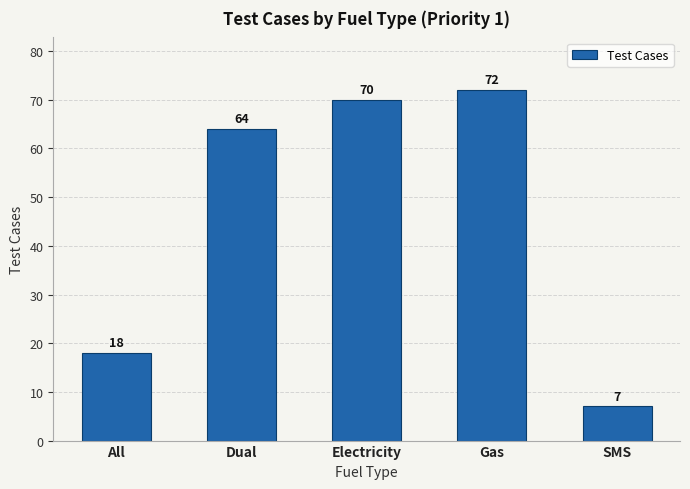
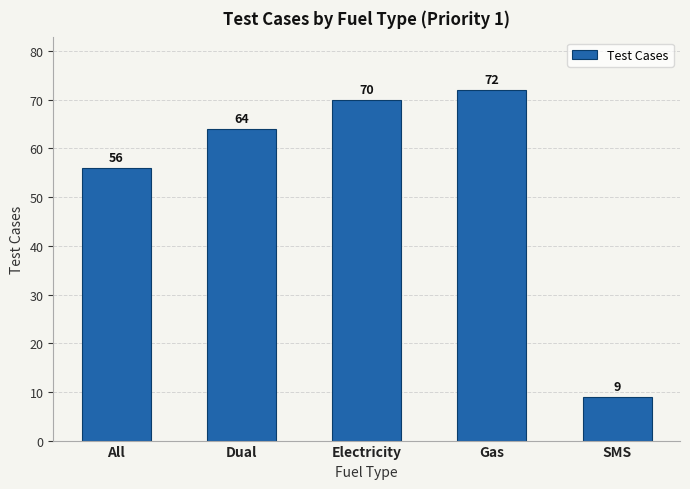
All: 18 -> 56
SMS: 7 -> 9
